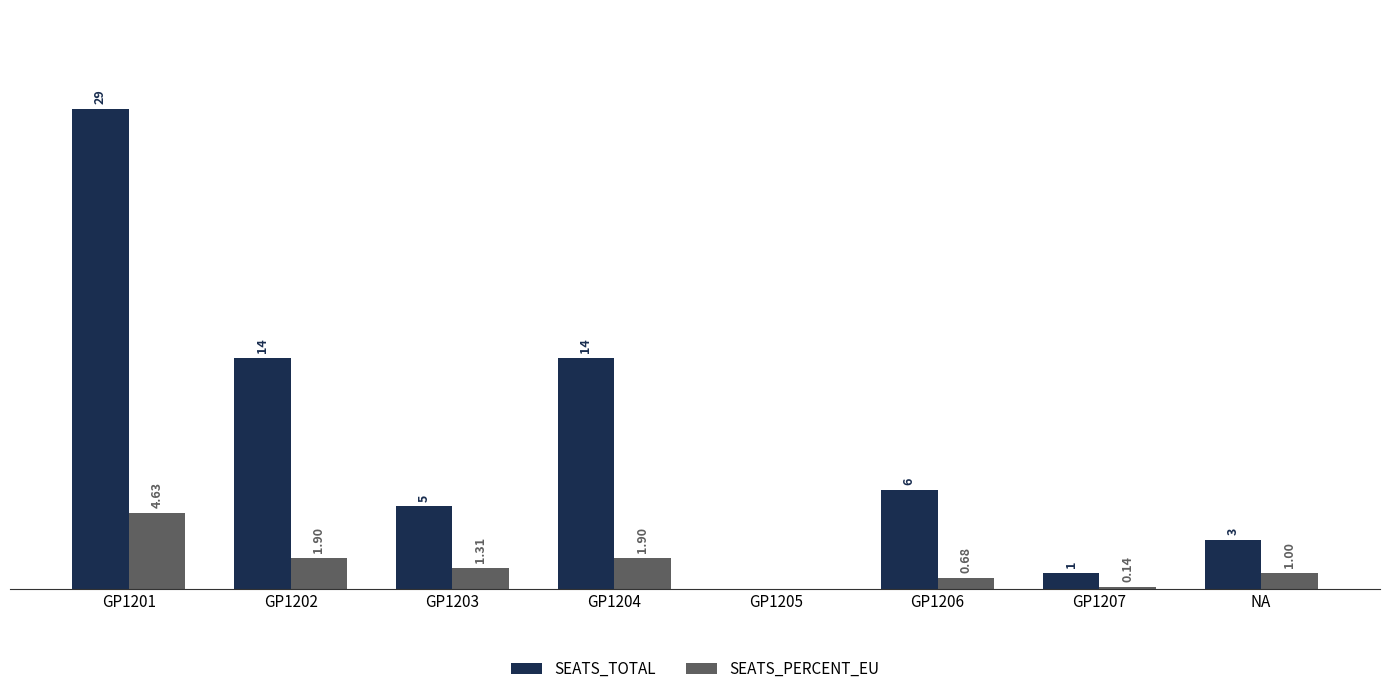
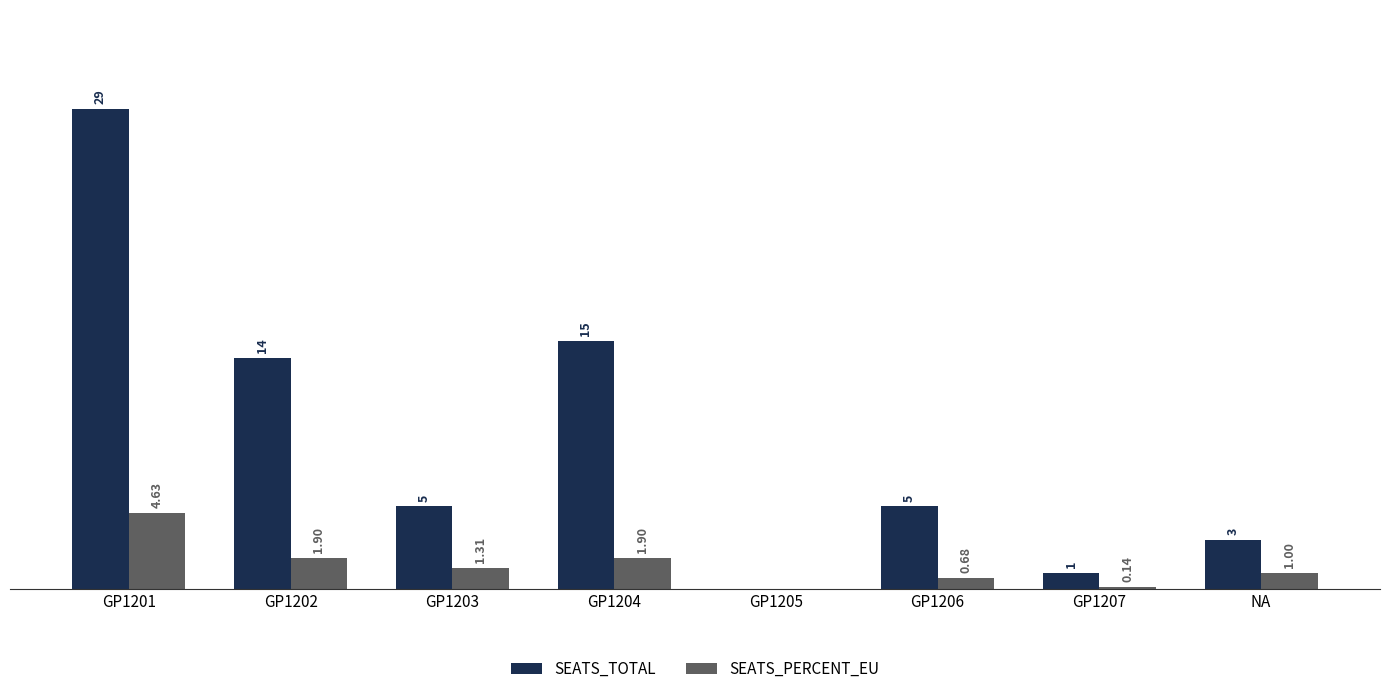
SEATS_TOTAL, GP1204: 14 -> 15
SEATS_TOTAL, GP1206: 6 -> 5
